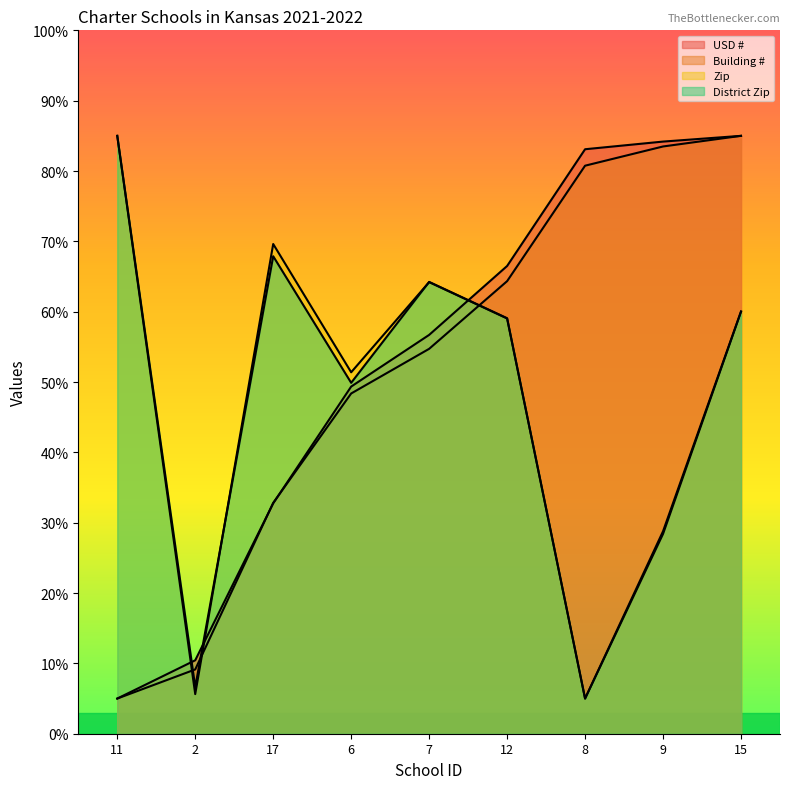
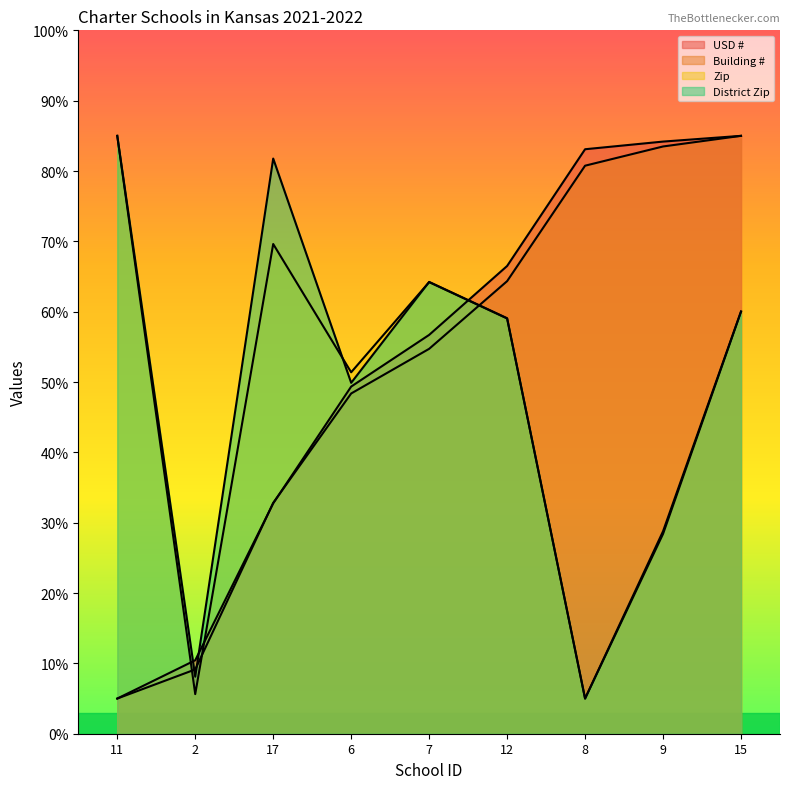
District Zip, 2: 7% -> 8%
District Zip, 17: 68% -> 82%
